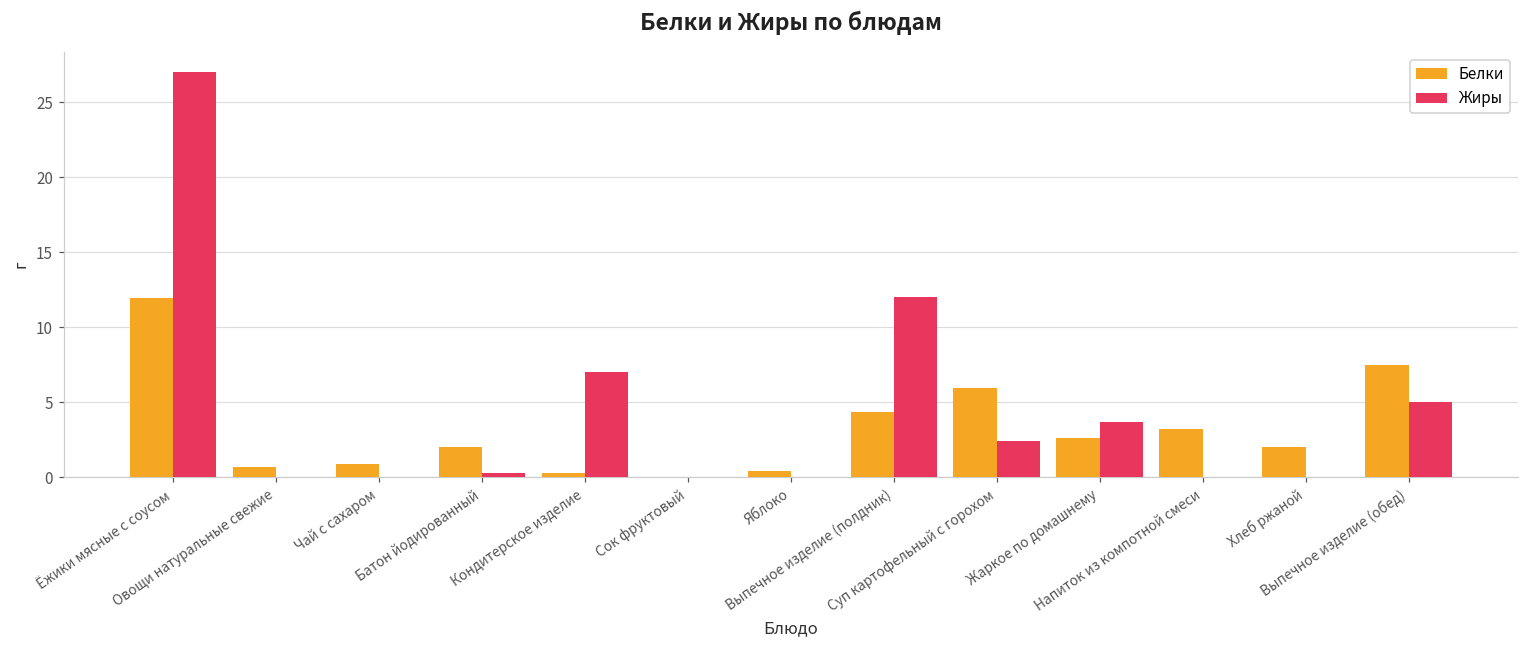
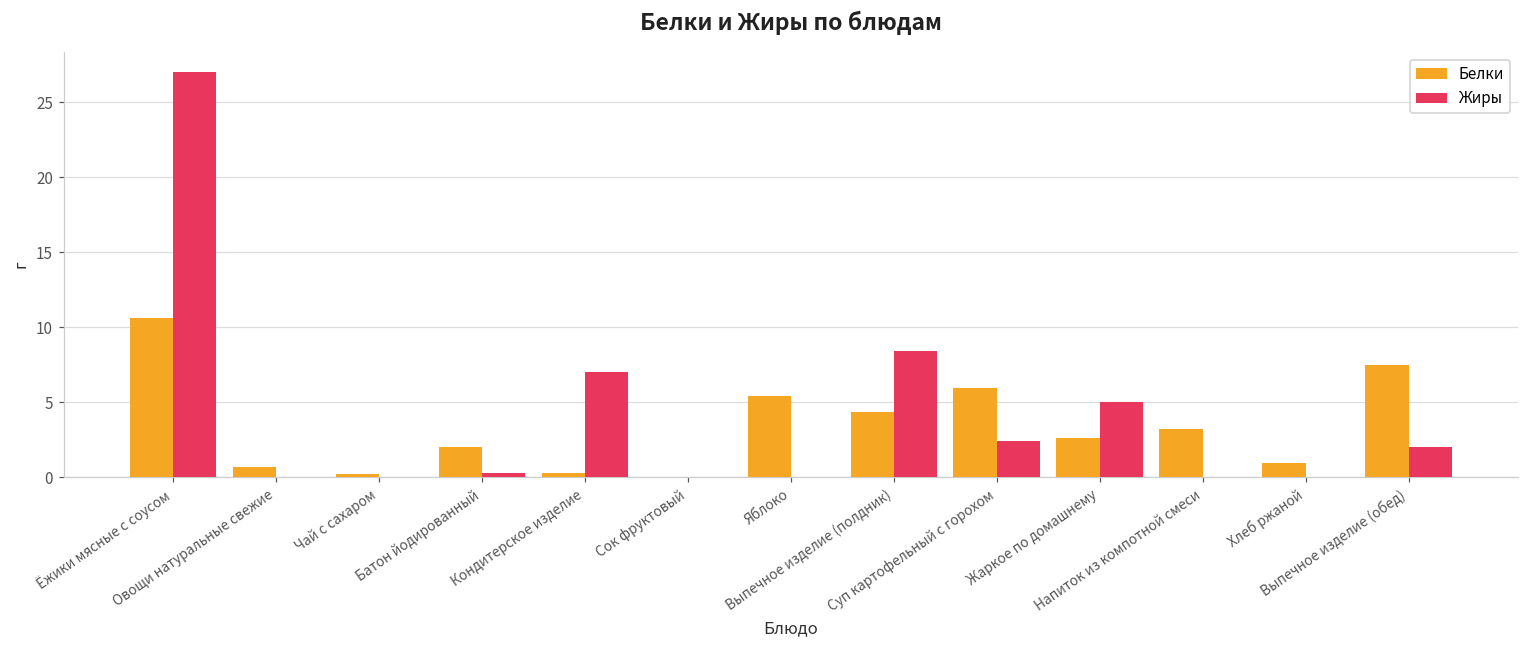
Белки, Ёжики мясные с соусом: 11.9 -> 10.6
Белки, Чай с сахаром: 0.9 -> 0.2
Белки, Яблоко: 0.4 -> 5.4
Жиры, Выпечное изделие (полдник): 12.0 -> 8.4
Жиры, Жаркое по домашнему: 3.7 -> 5.0
Белки, Хлеб ржаной: 2.0 -> 0.9
Жиры, Выпечное изделие (обед): 5 -> 2
